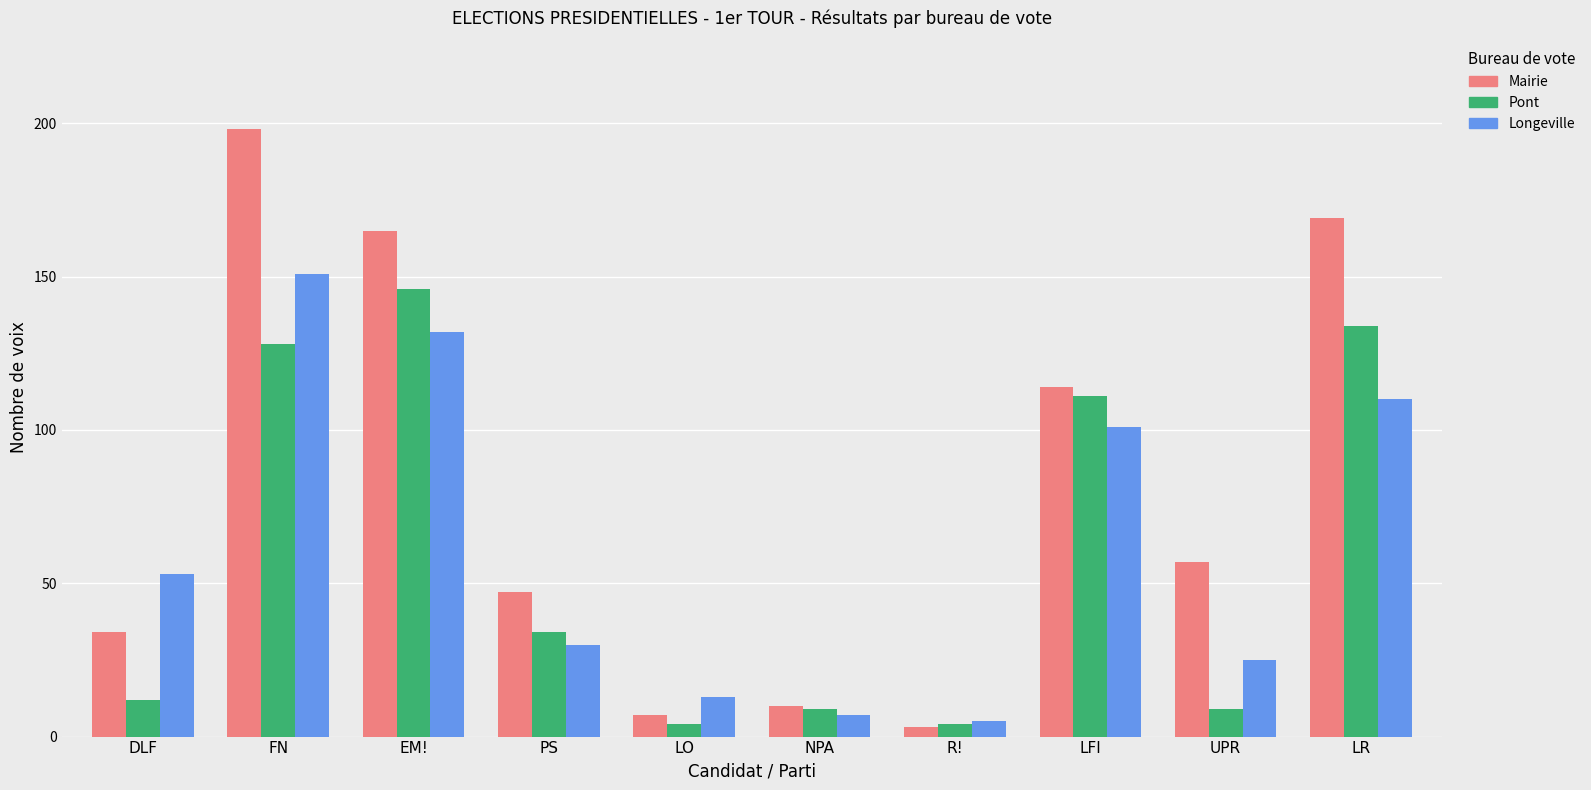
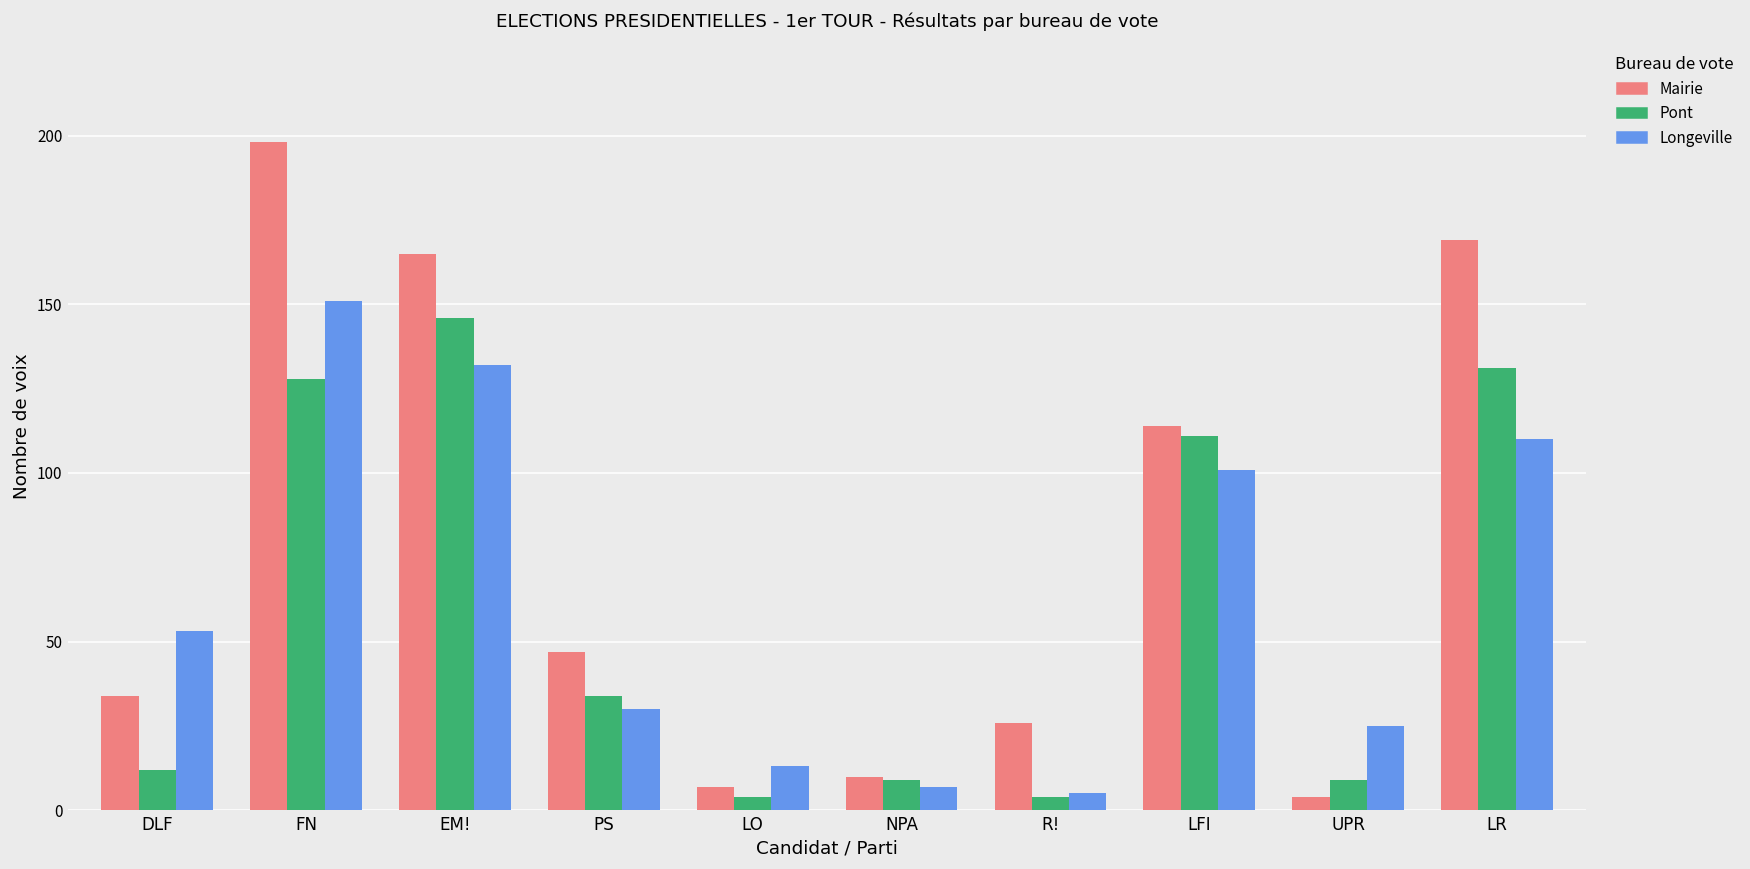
Mairie, R!: 3 -> 26
Mairie, UPR: 57 -> 4
Pont, LR: 134 -> 131
